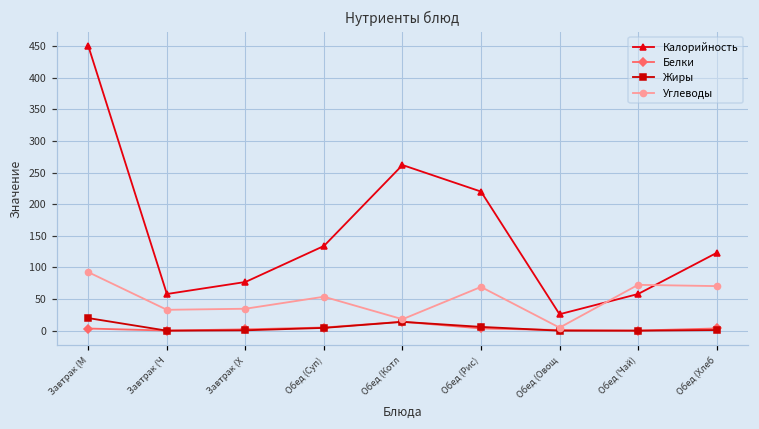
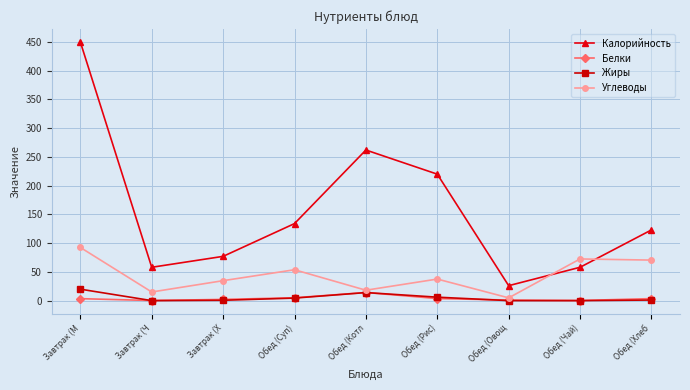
Углеводы, Завтрак (Ч: 30 -> 20
Углеводы, Обед (Рис): 70 -> 40
